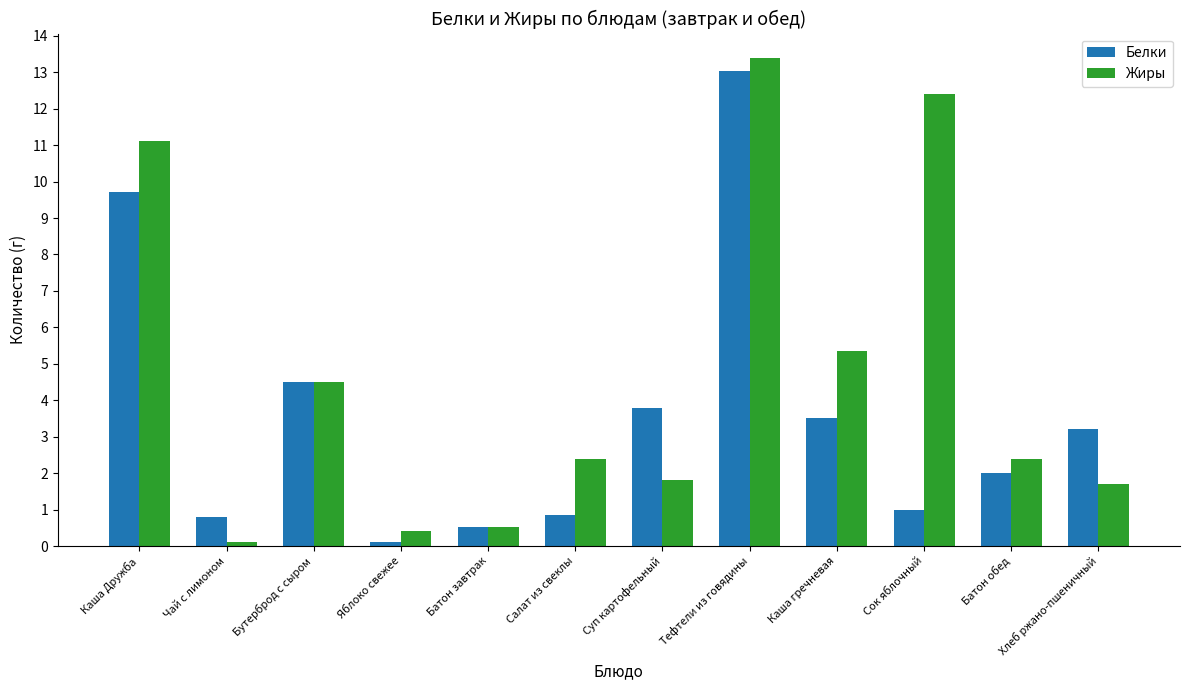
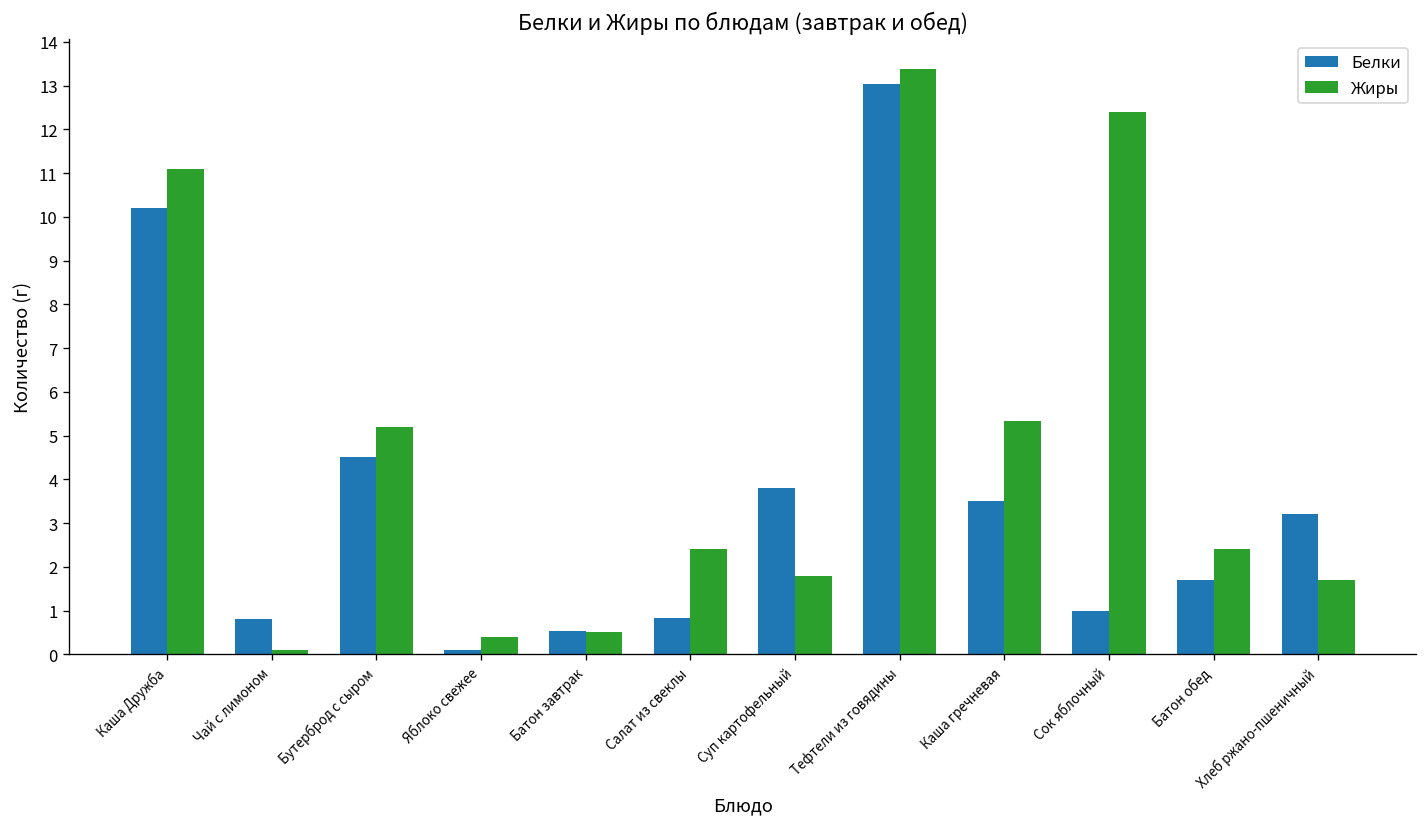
Белки, Каша Дружба: 9.7 -> 10.2
Жиры, Бутерброд с сыром: 4.5 -> 5.2
Белки, Батон обед: 2.0 -> 1.7
